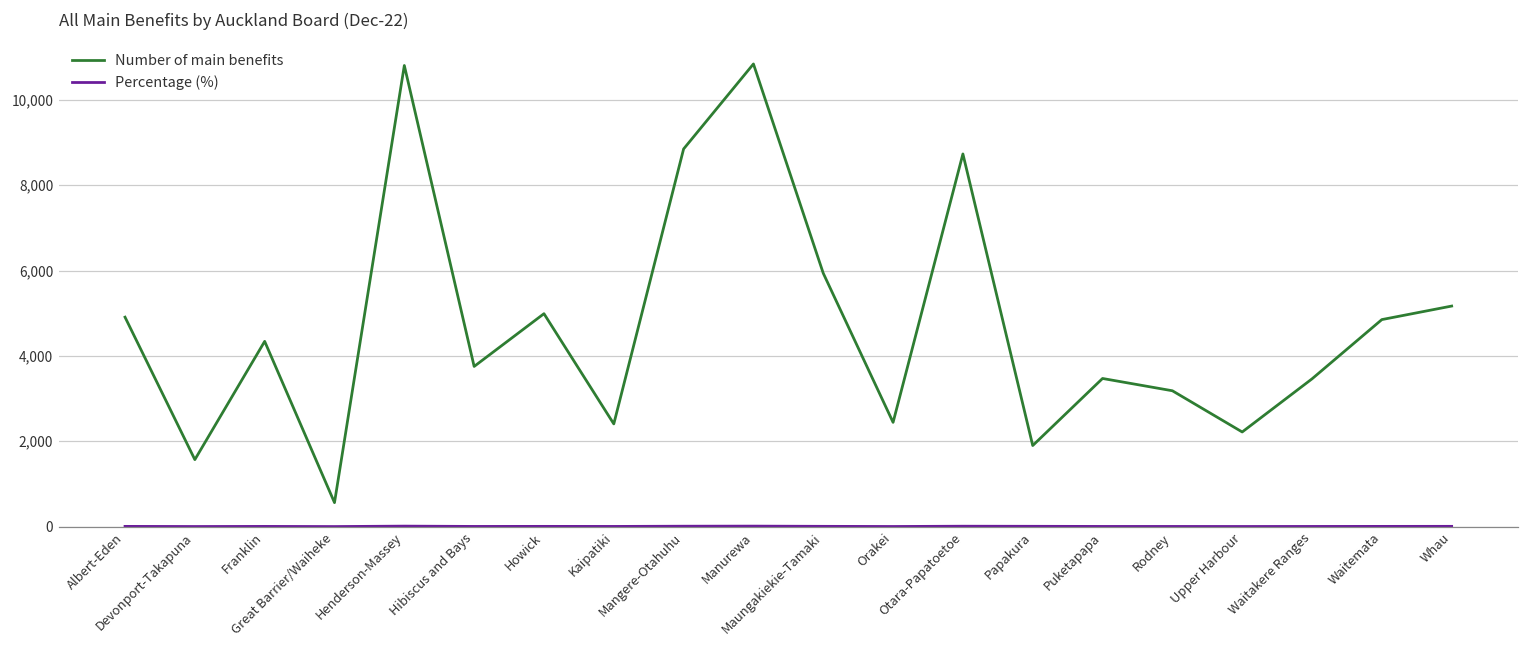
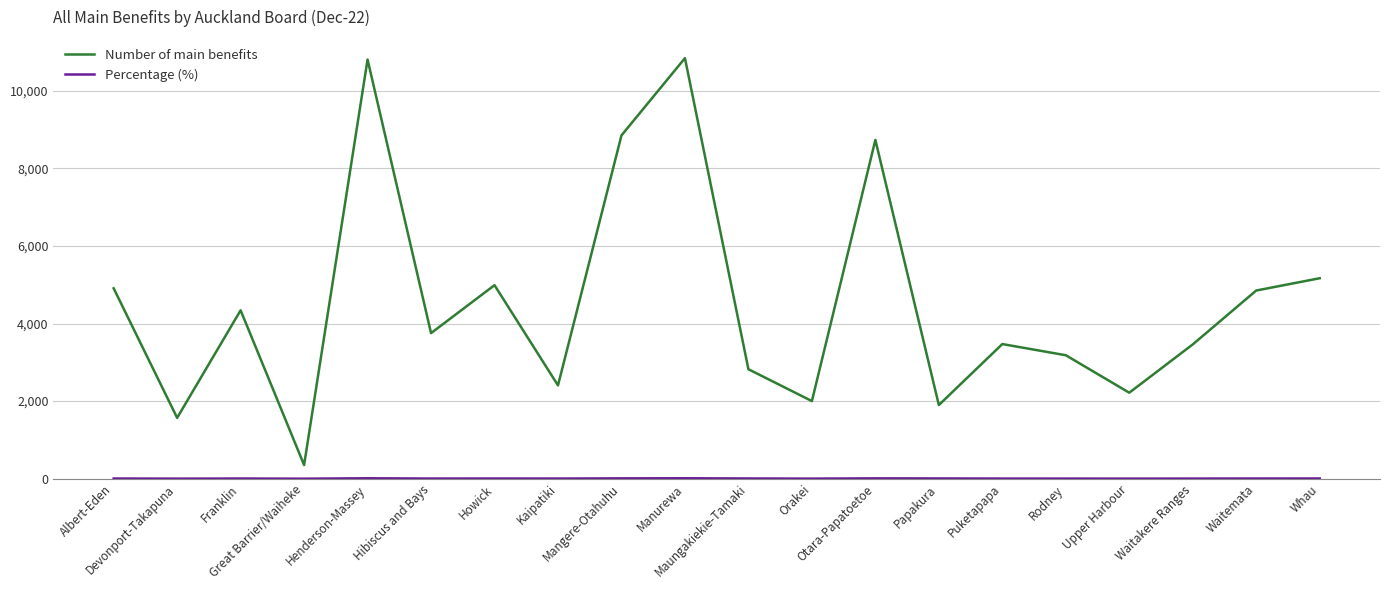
Number of main benefits, Great Barrier/Waiheke: 600 -> 400
Number of main benefits, Maungakiekie-Tamaki: 5,900 -> 2,800
Number of main benefits, Orakei: 2,400 -> 2,000
